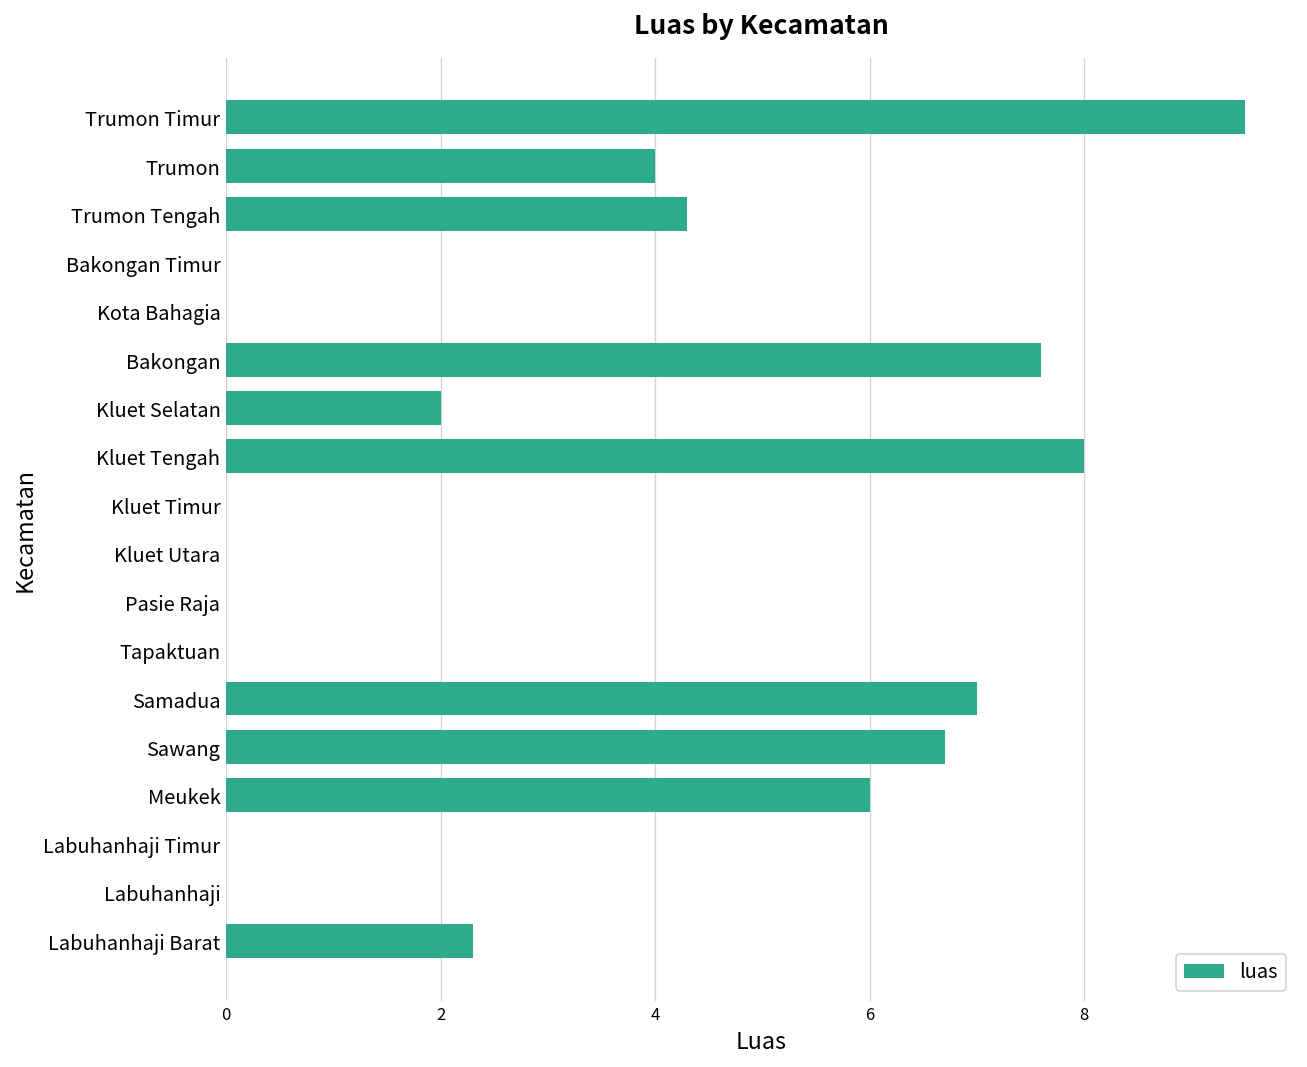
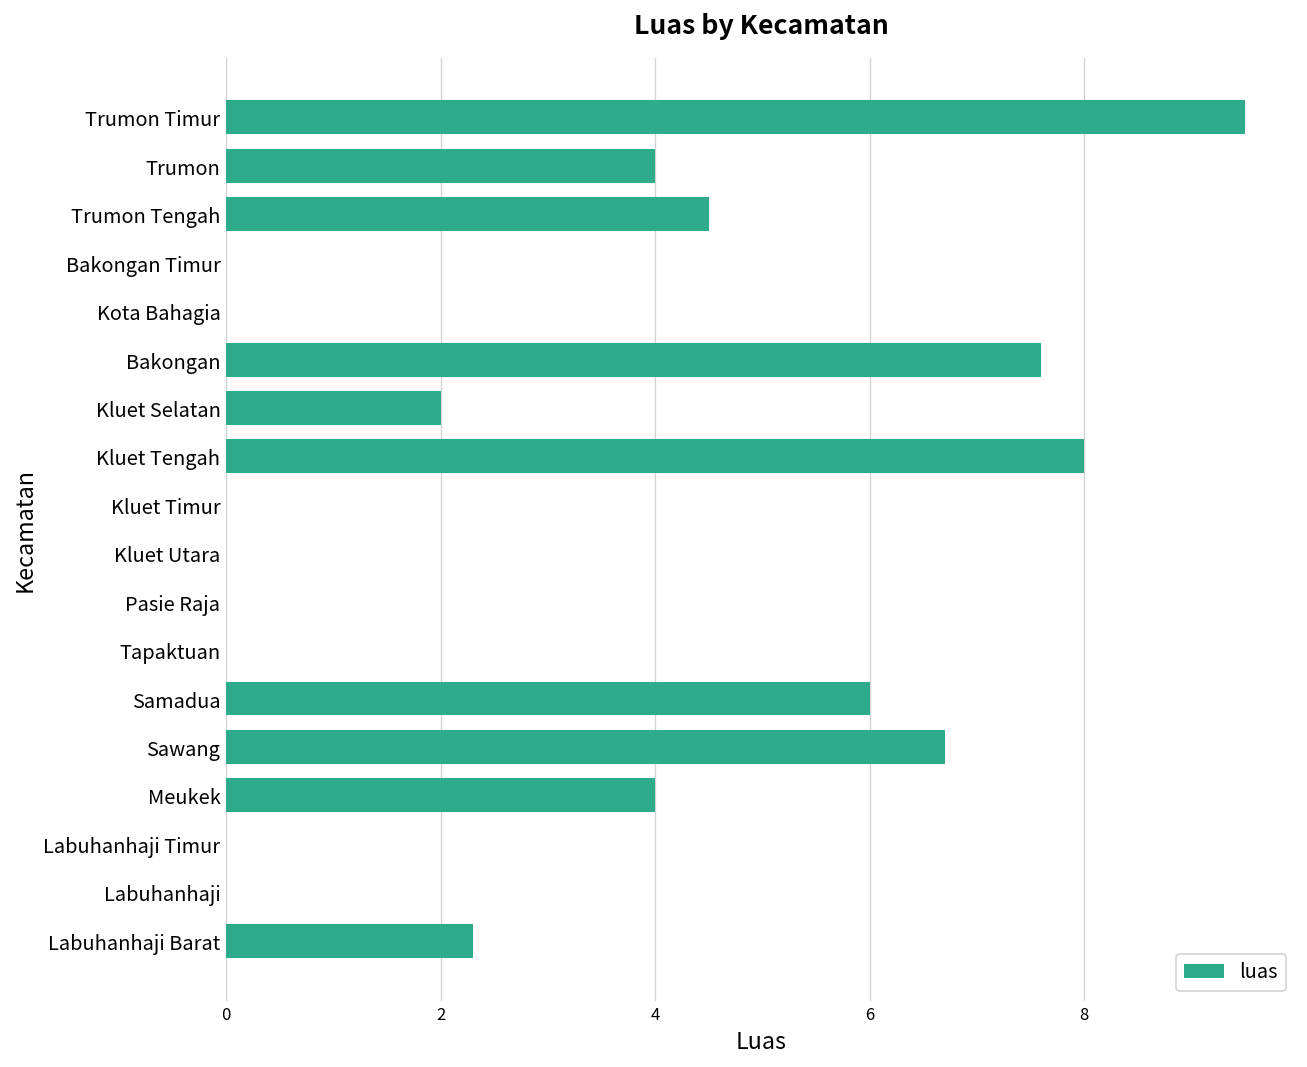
Trumon Tengah: 4.3 -> 4.5
Samadua: 7 -> 6
Meukek: 6 -> 4
